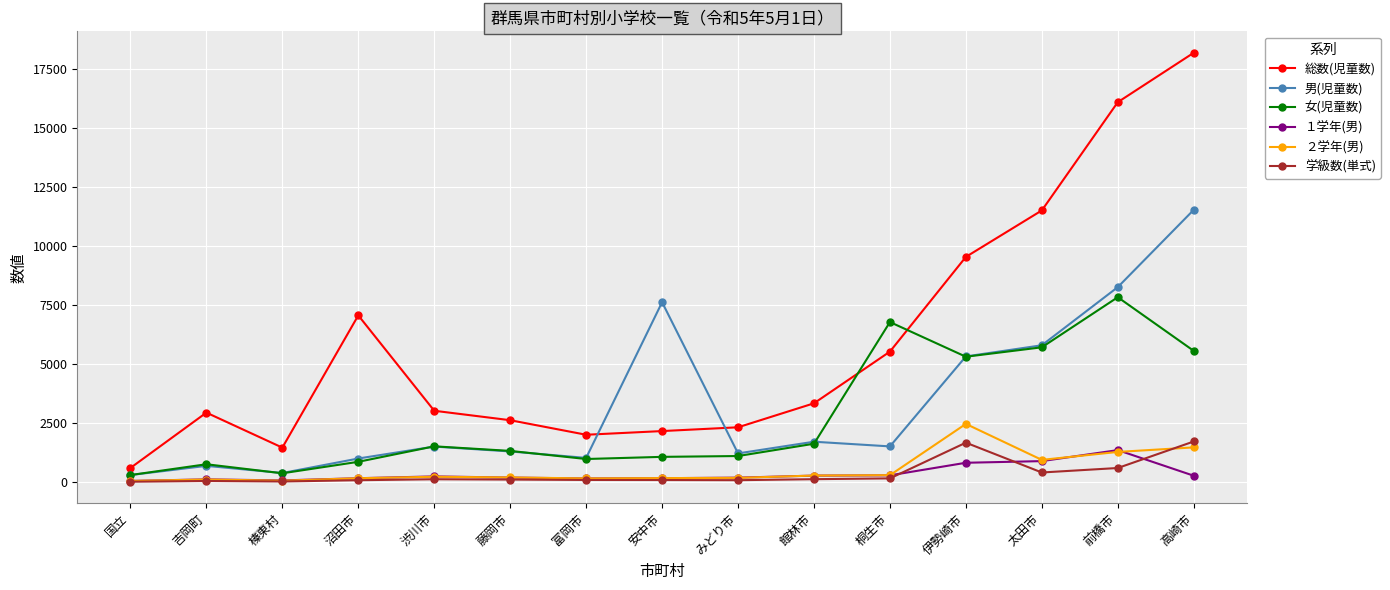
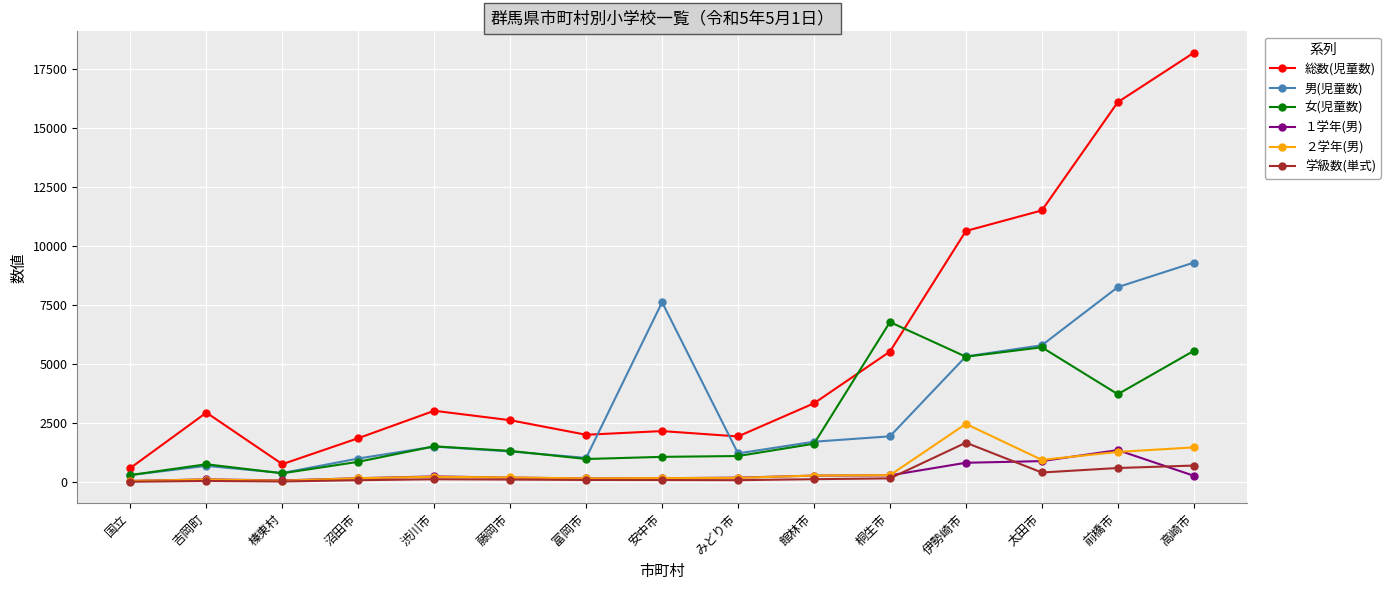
総数(児童数), 榛東村: 1500 -> 800
総数(児童数), 沼田市: 7100 -> 1900
総数(児童数), みどり市: 2300 -> 1900
男(児童数), 桐生市: 1500 -> 1900
総数(児童数), 伊勢崎市: 9500 -> 10600
女(児童数), 前橋市: 7800 -> 3700
男(児童数), 高崎市: 11500 -> 9300
学級数(単式), 高崎市: 1700 -> 700
